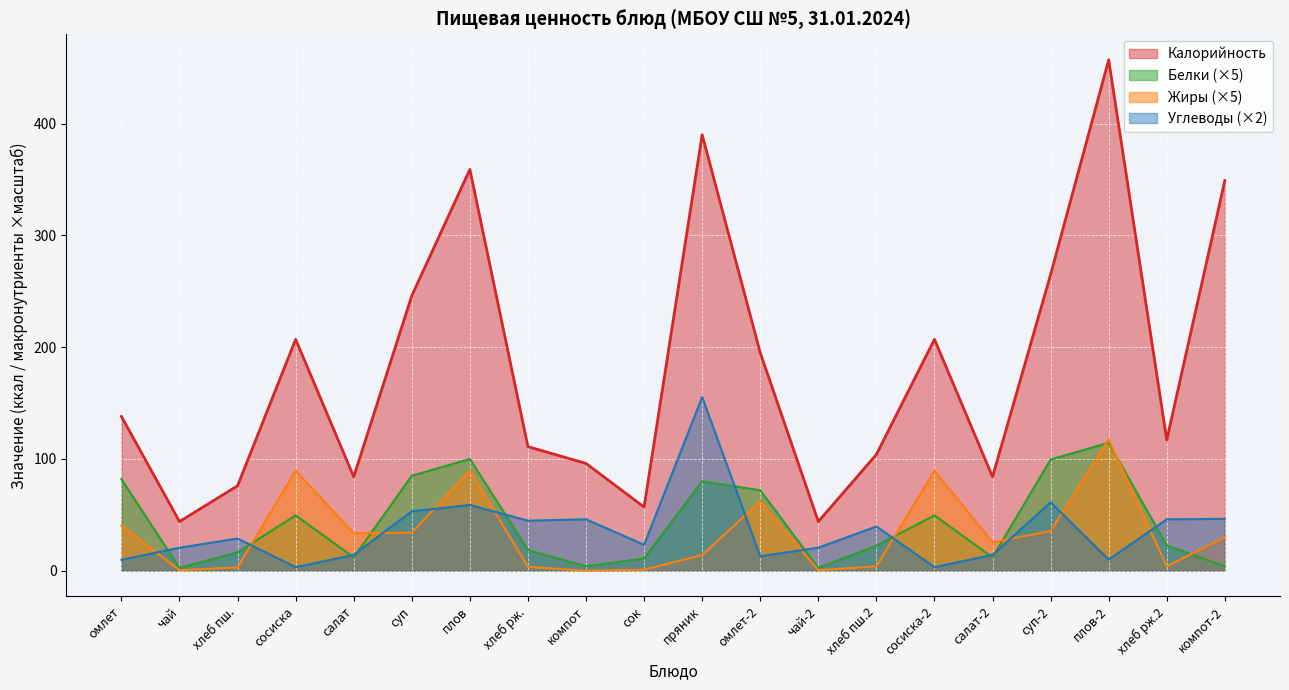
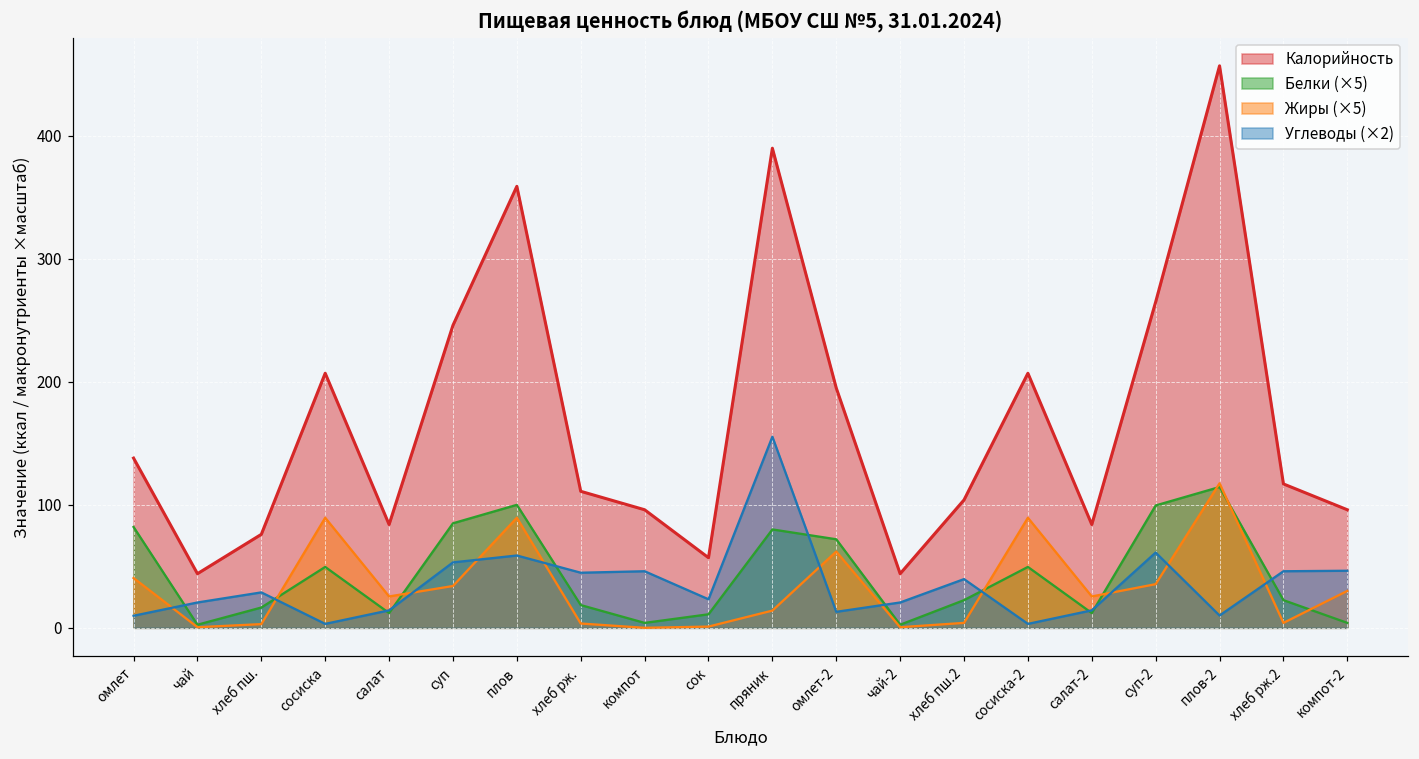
Жиры (×5), салат: 34 -> 26
Калорийность, компот-2: 349 -> 96
